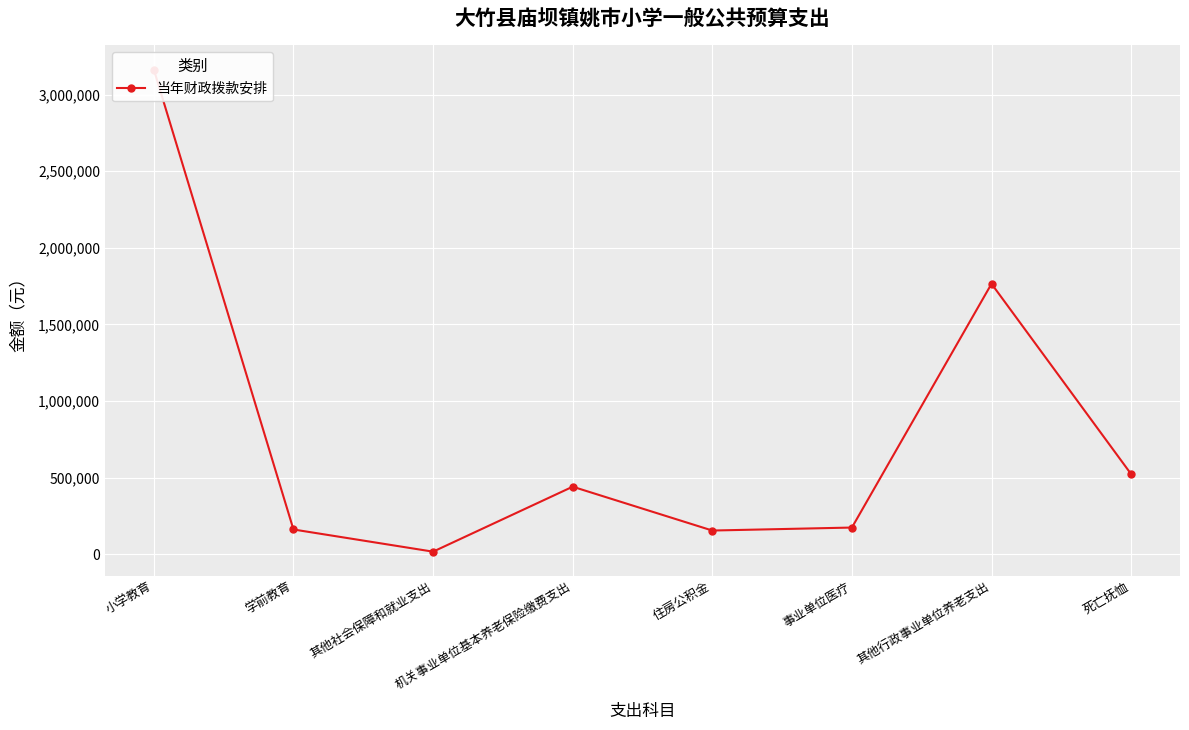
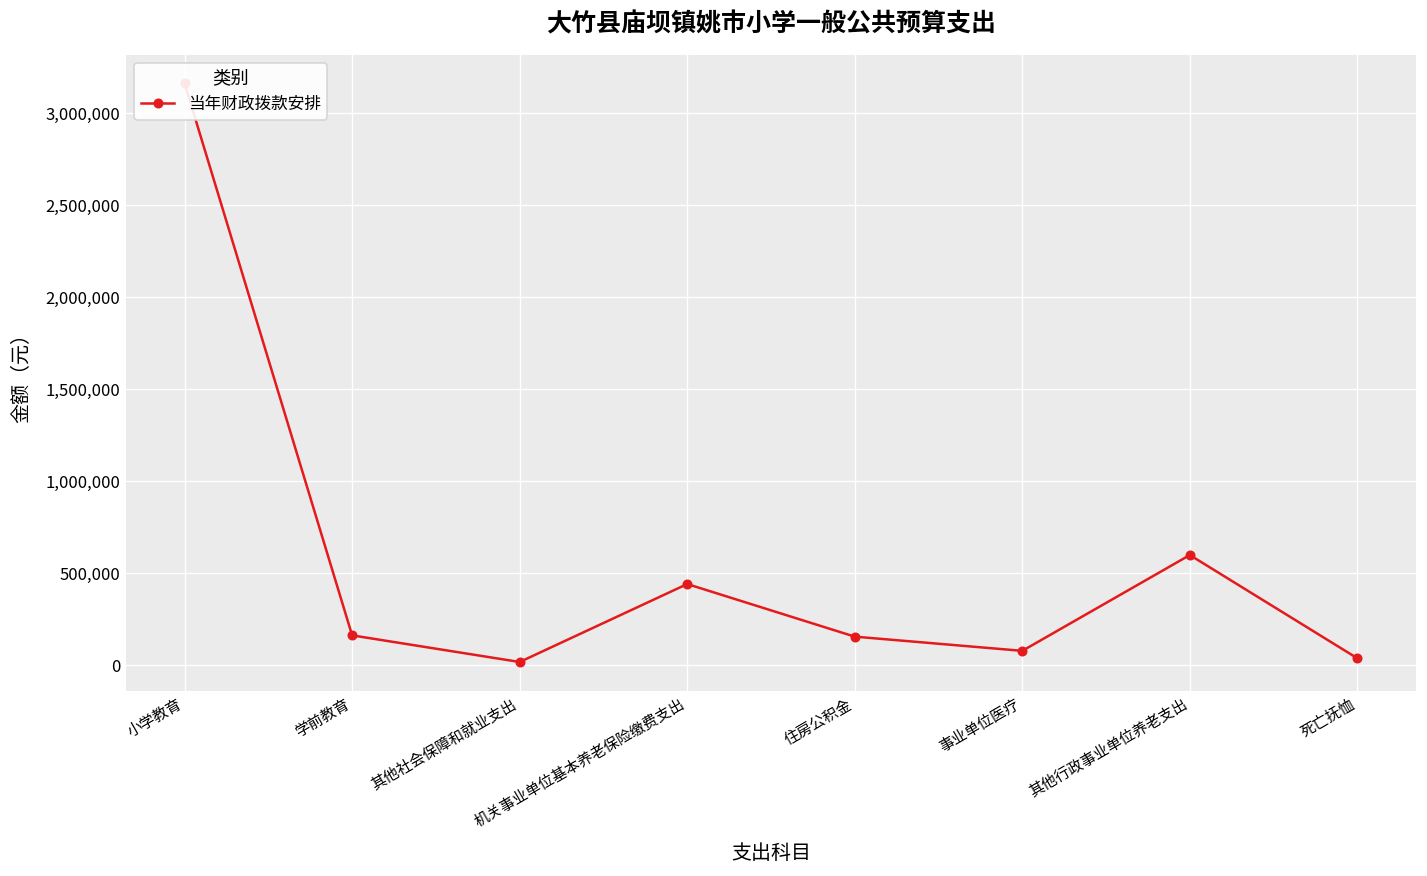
事业单位医疗: 180,000 -> 80,000
其他行政事业单位养老支出: 1,770,000 -> 600,000
死亡抚恤: 520,000 -> 40,000
